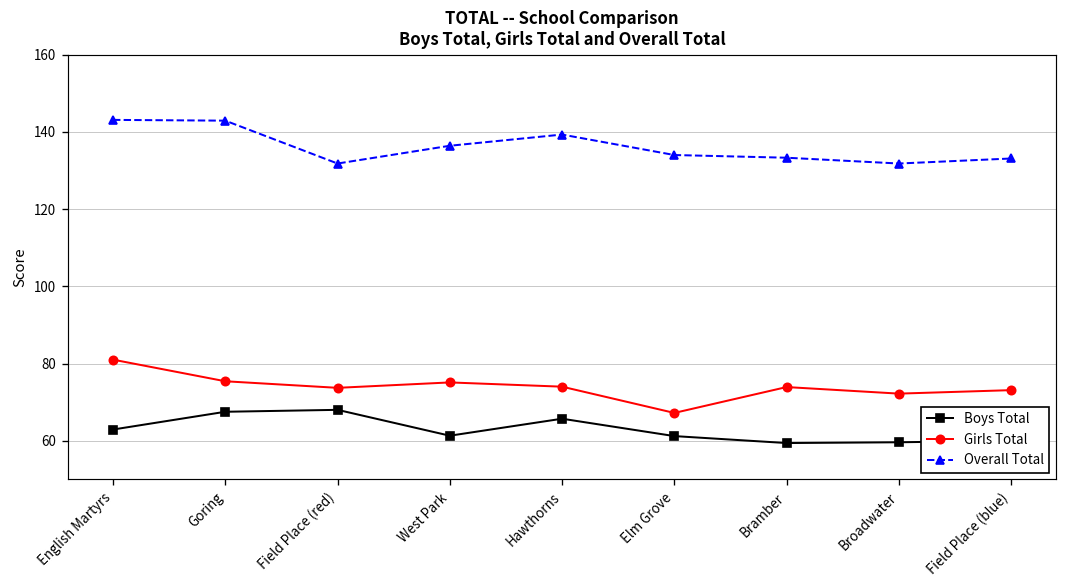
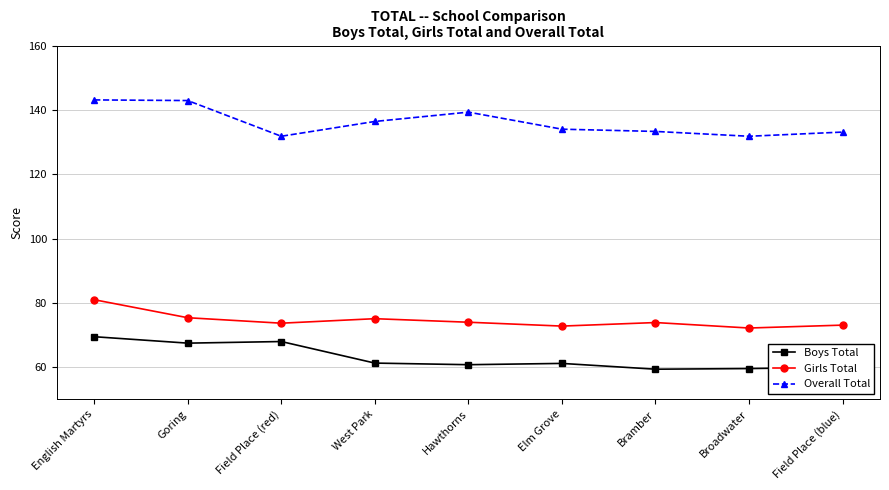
Boys Total, English Martyrs: 63 -> 70
Boys Total, Hawthorns: 66 -> 61
Girls Total, Elm Grove: 67 -> 73
